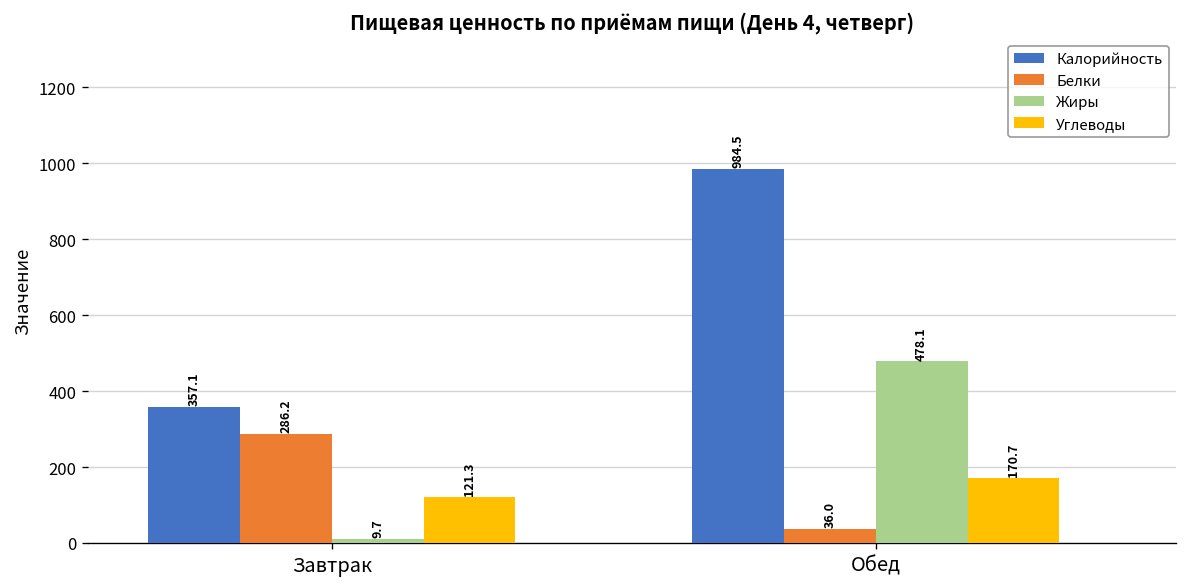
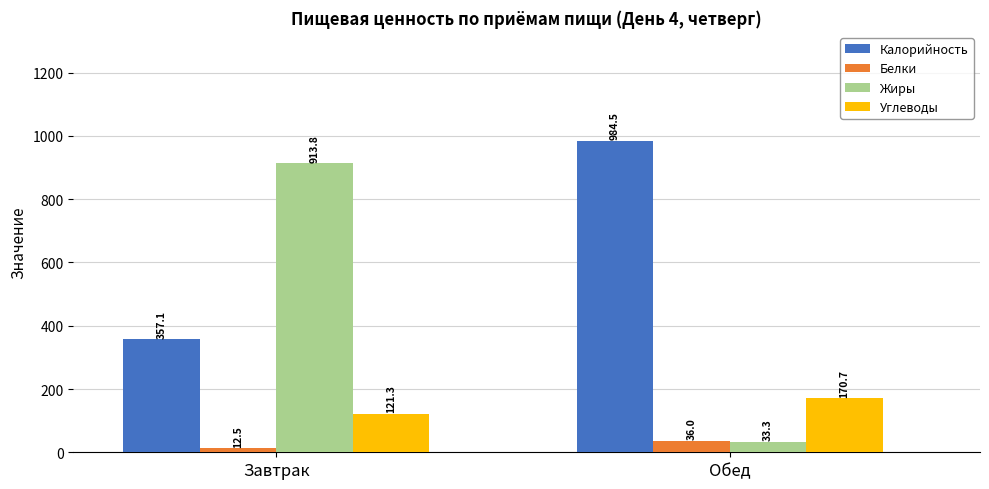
Белки, Завтрак: 286.2 -> 12.5
Жиры, Завтрак: 9.7 -> 913.8
Жиры, Обед: 478.1 -> 33.3
